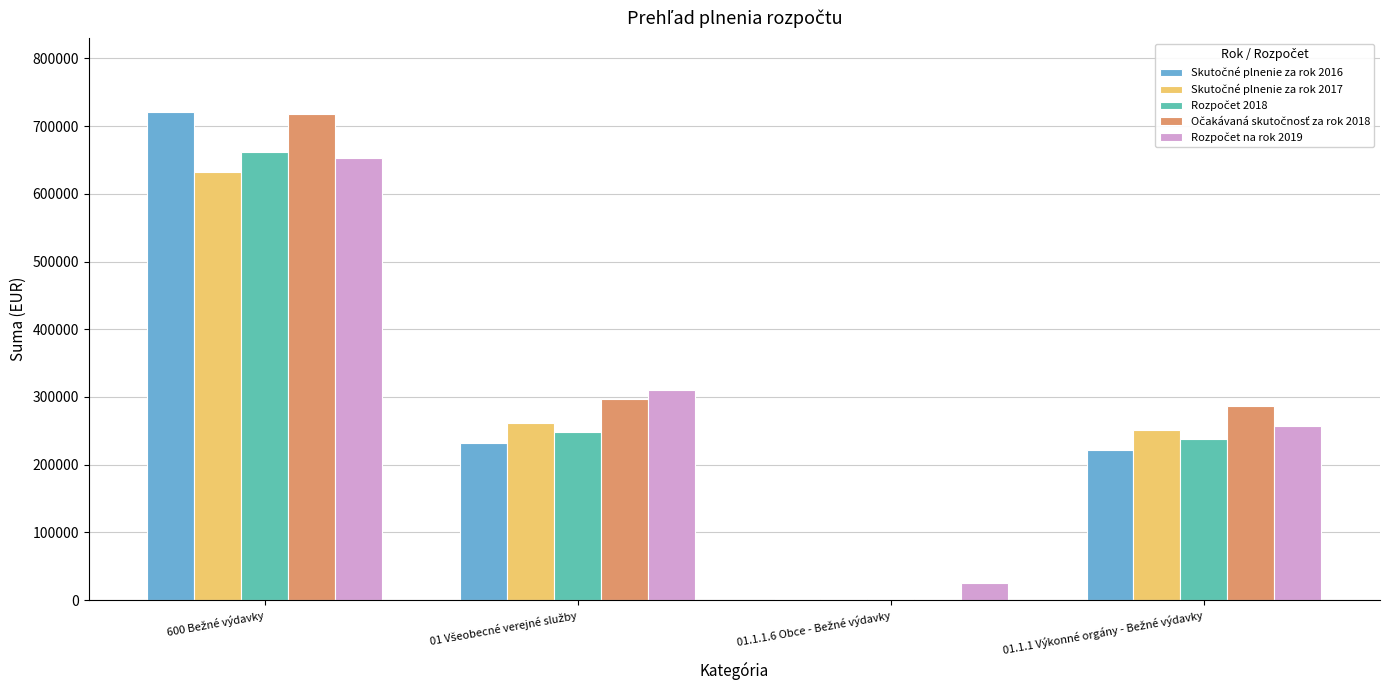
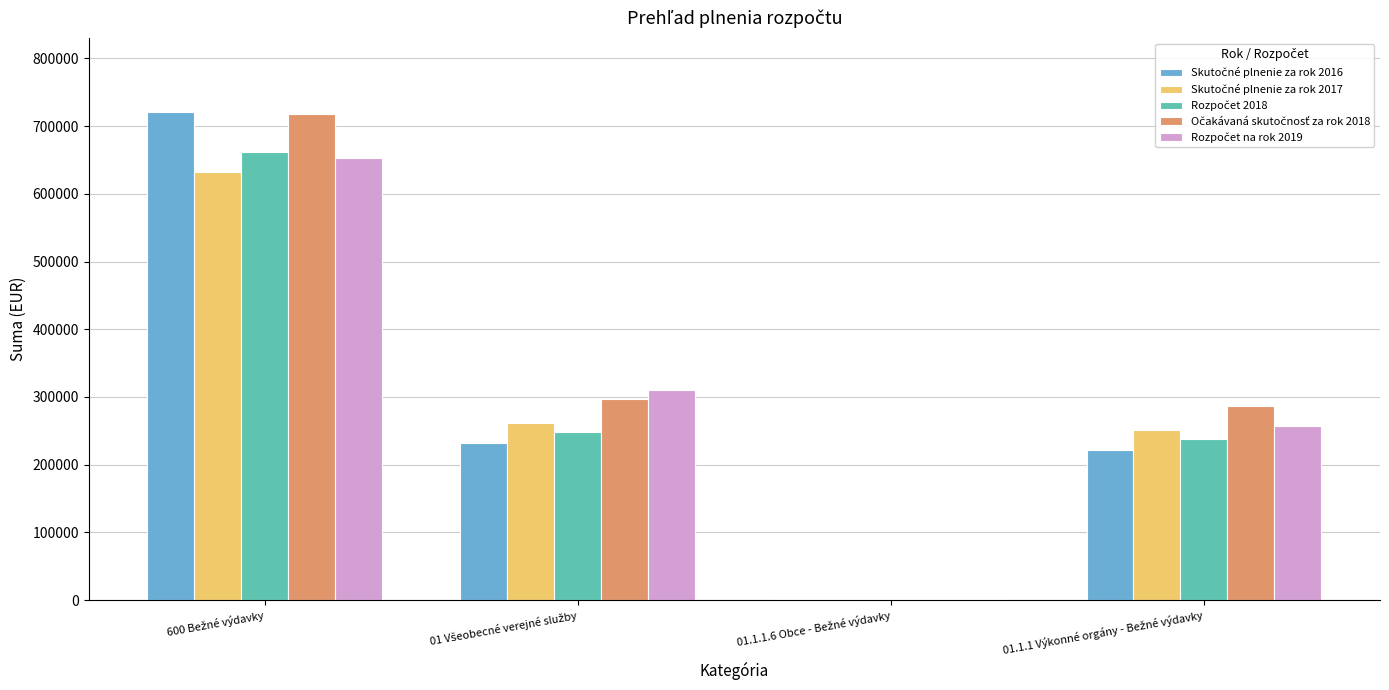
Rozpočet na rok 2019, 01.1.1.6 Obce - Bežné výdavky: 20000 -> 0
